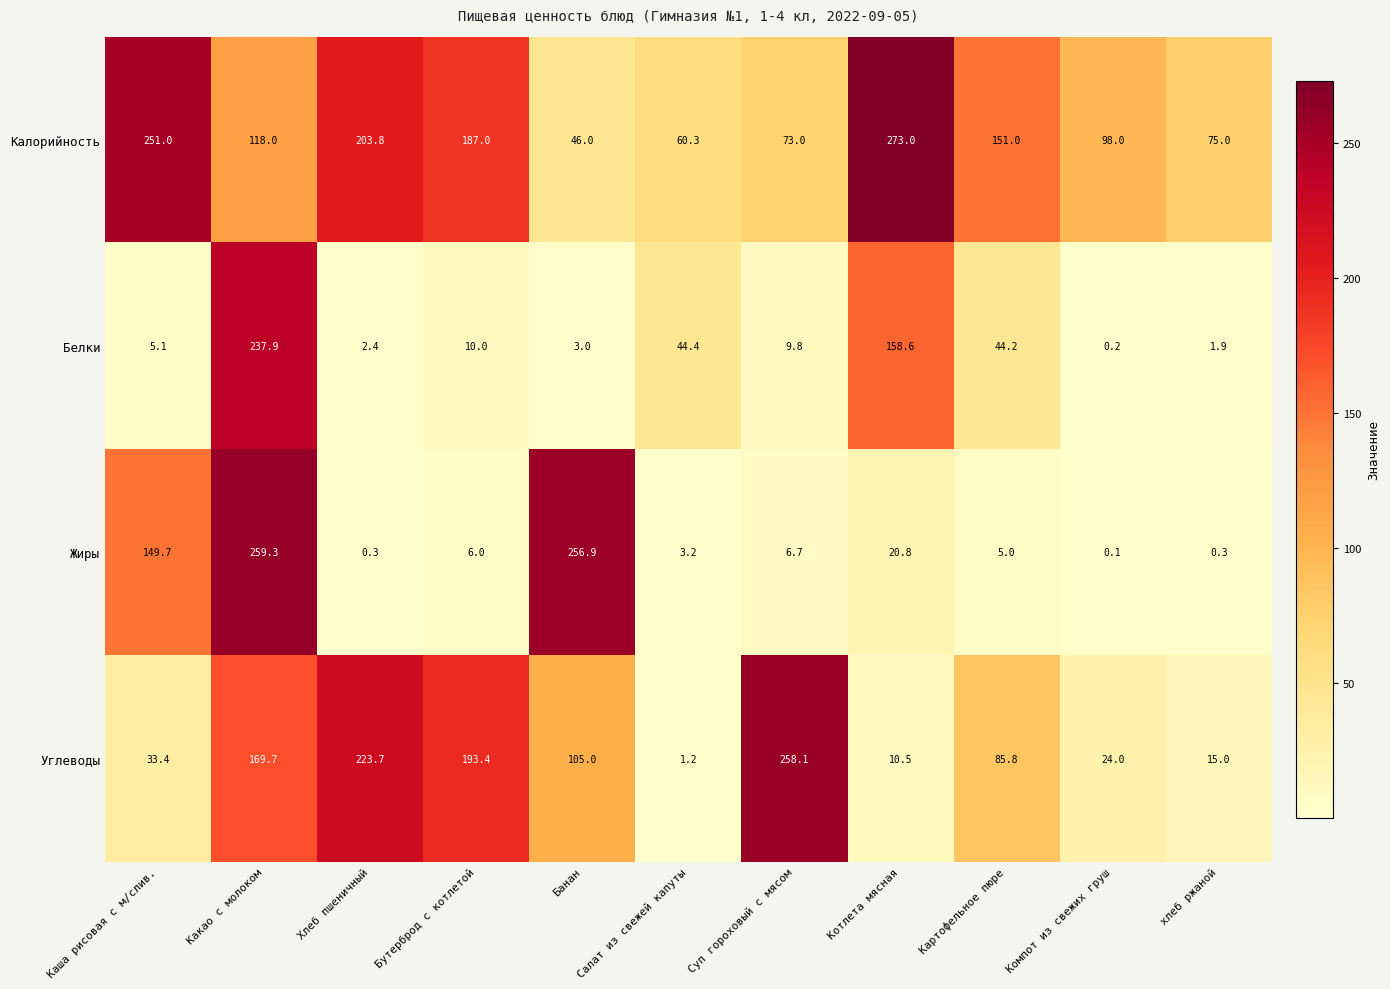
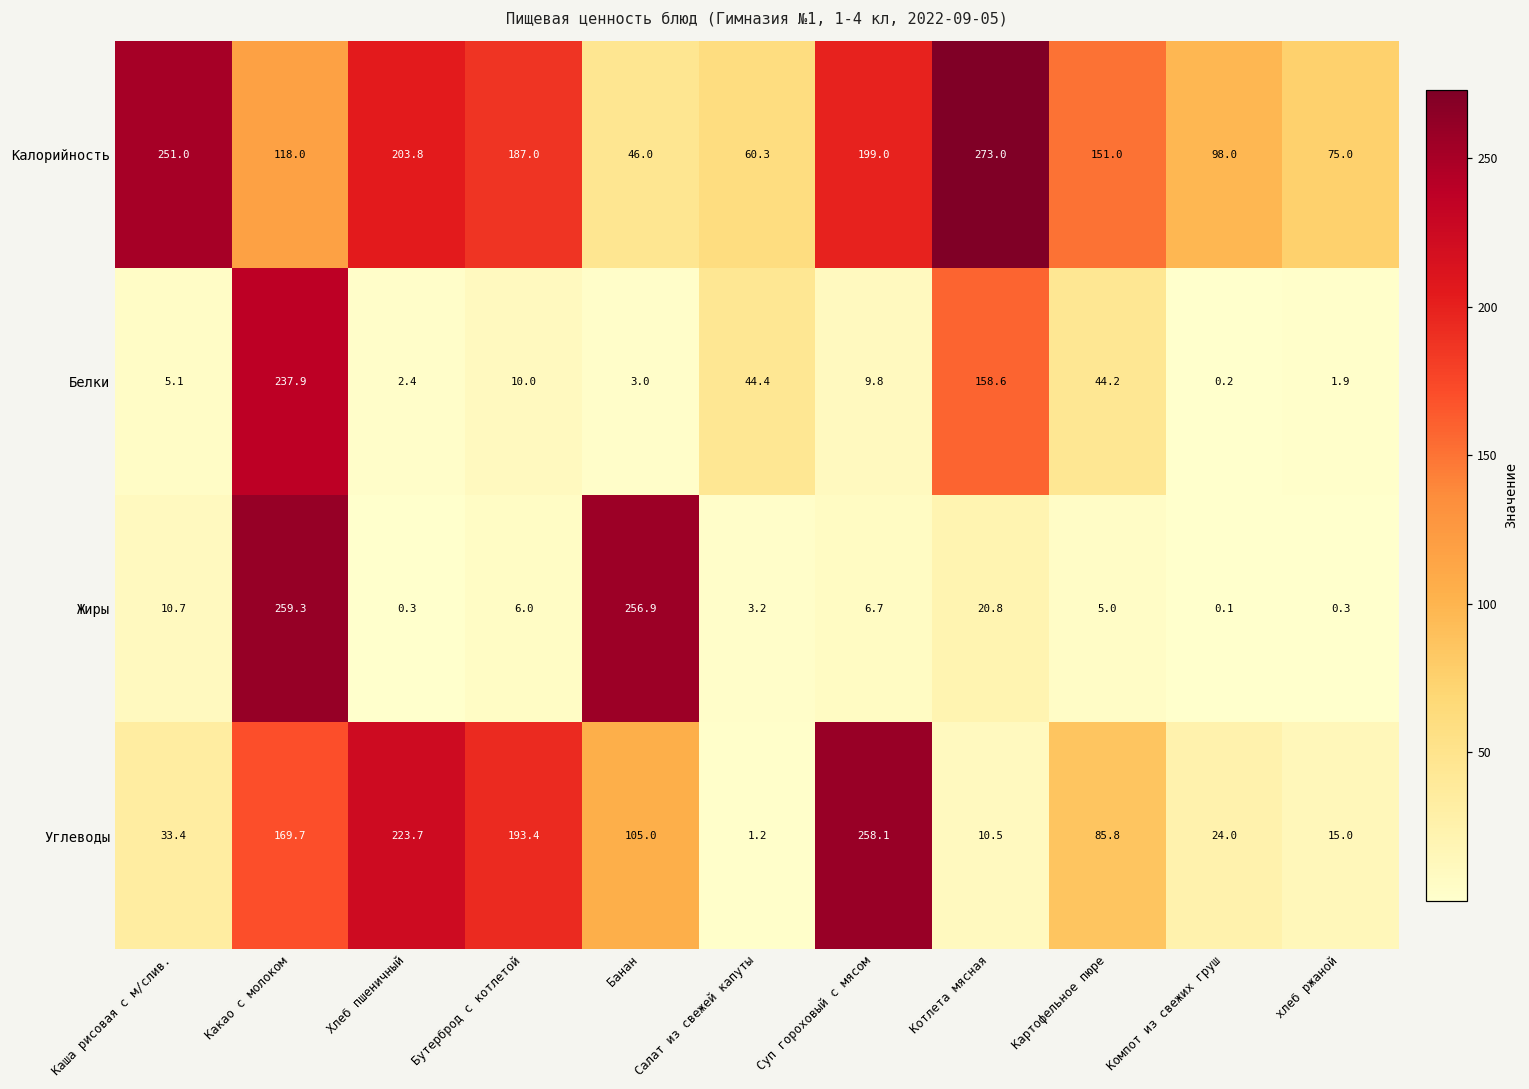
Калорийность, Суп гороховый с мясом: 73.0 -> 199.0
Жиры, Каша рисовая с м/слив.: 149.7 -> 10.7
